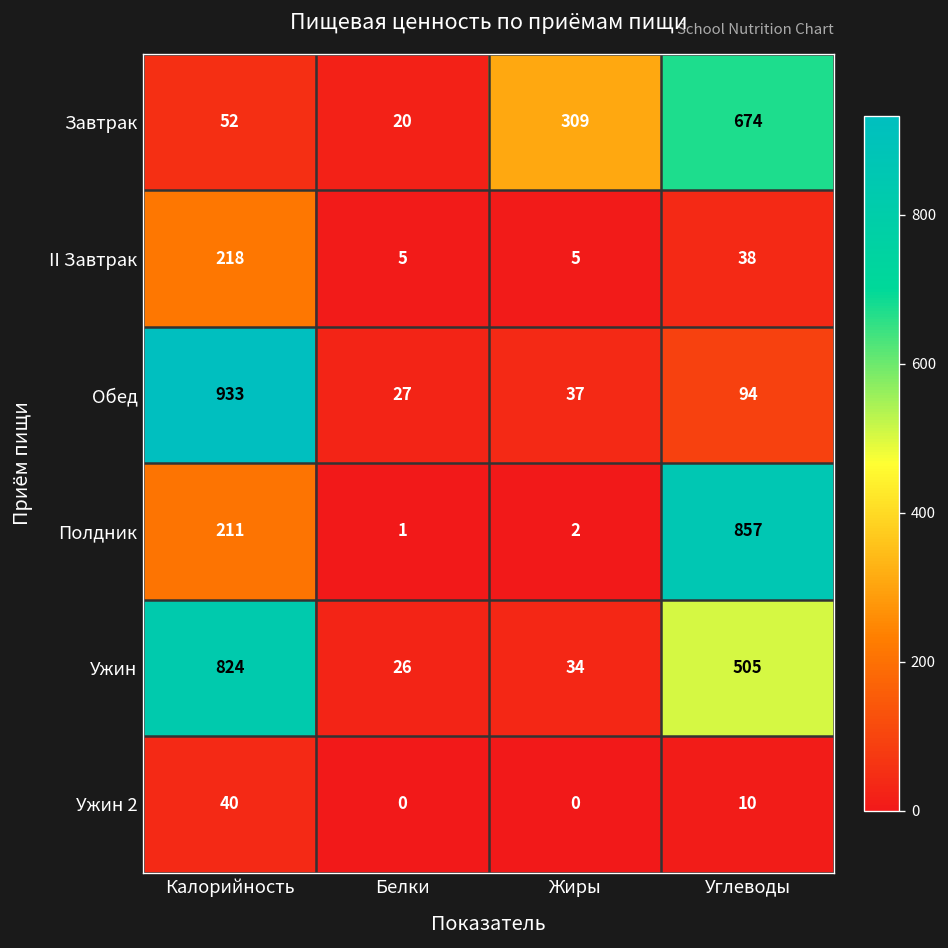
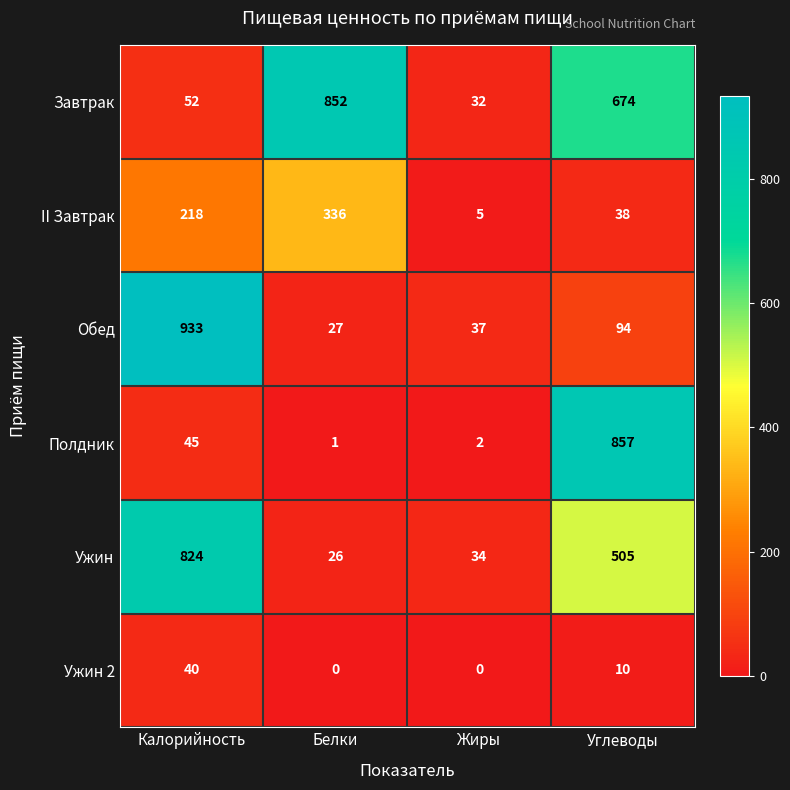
Завтрак, Белки: 20 -> 852
Завтрак, Жиры: 309 -> 32
II Завтрак, Белки: 5 -> 336
Полдник, Калорийность: 211 -> 45
